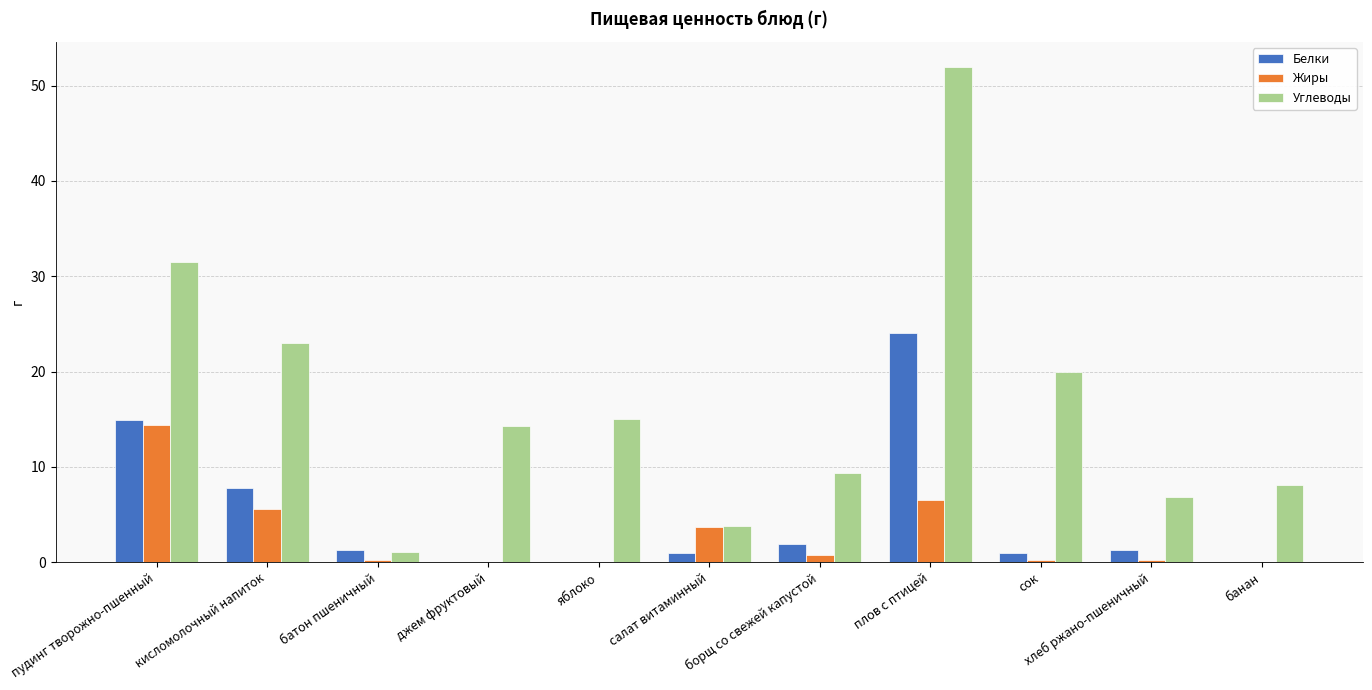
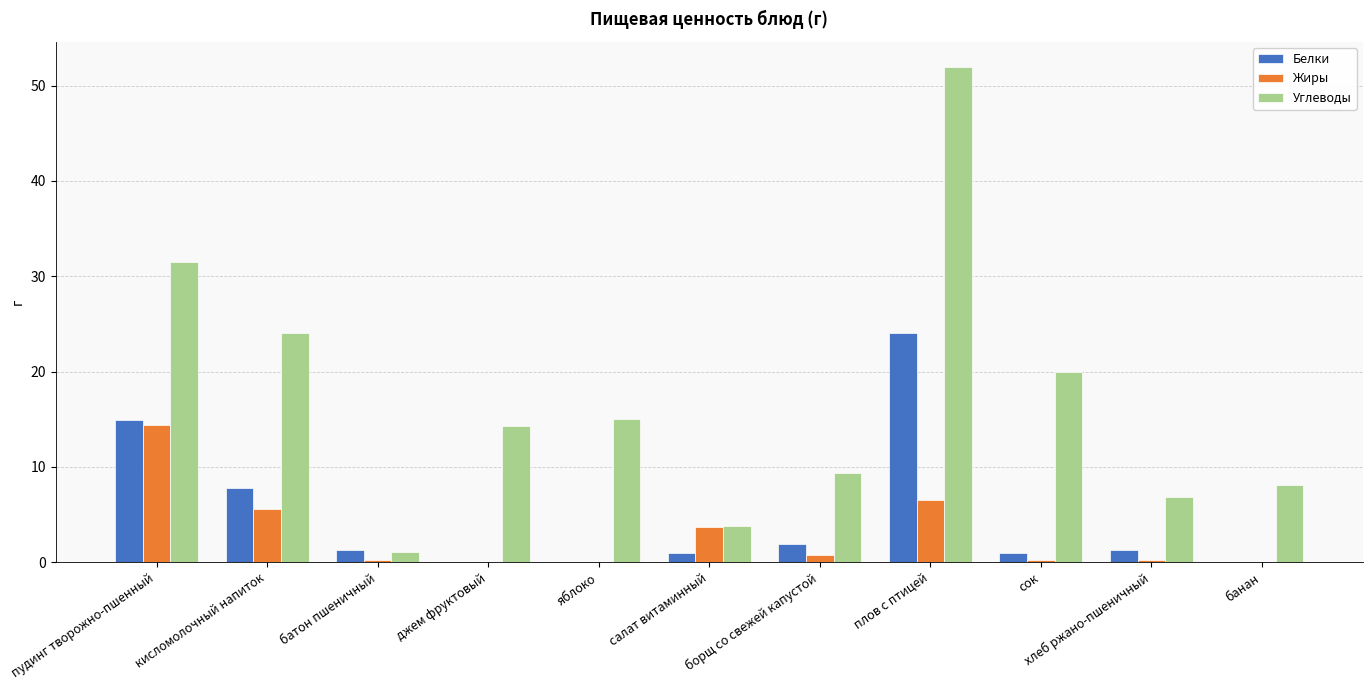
Углеводы, кисломолочный напиток: 23 -> 24
